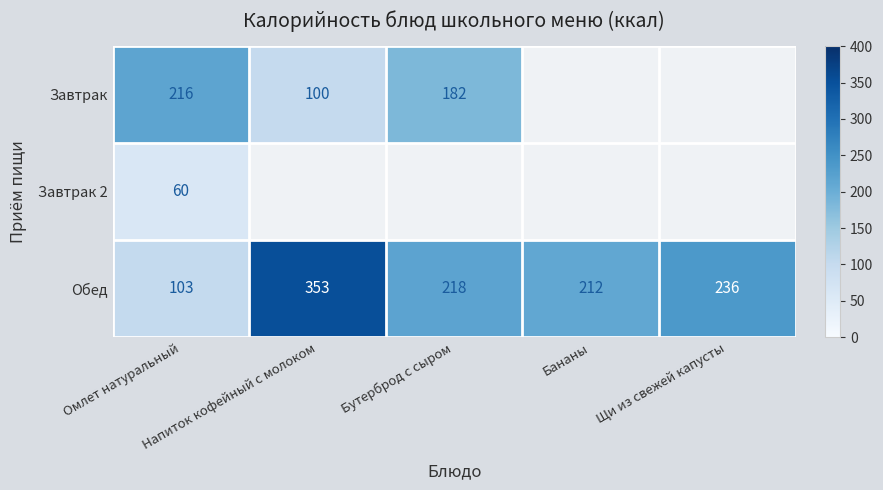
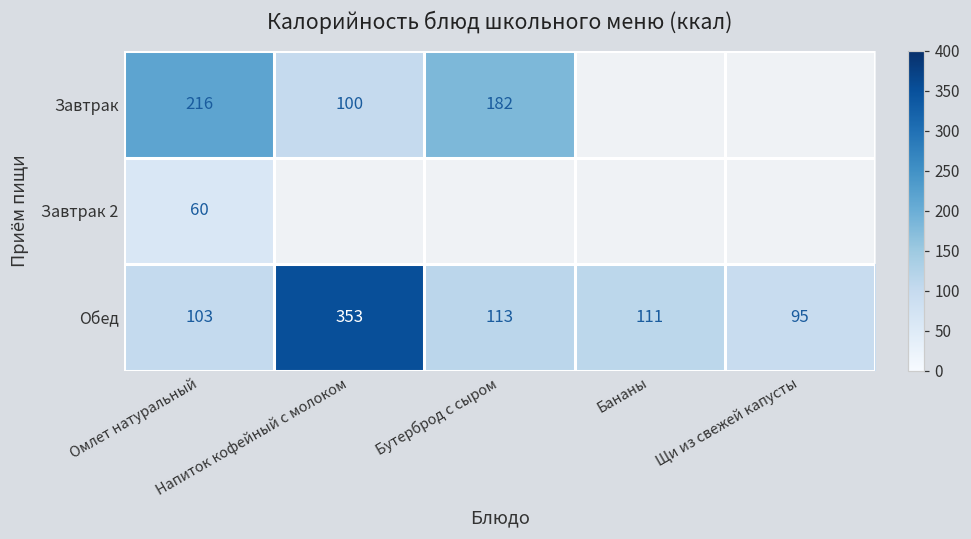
Обед, Бутерброд с сыром: 218 -> 113
Обед, Бананы: 212 -> 111
Обед, Щи из свежей капусты: 236 -> 95
